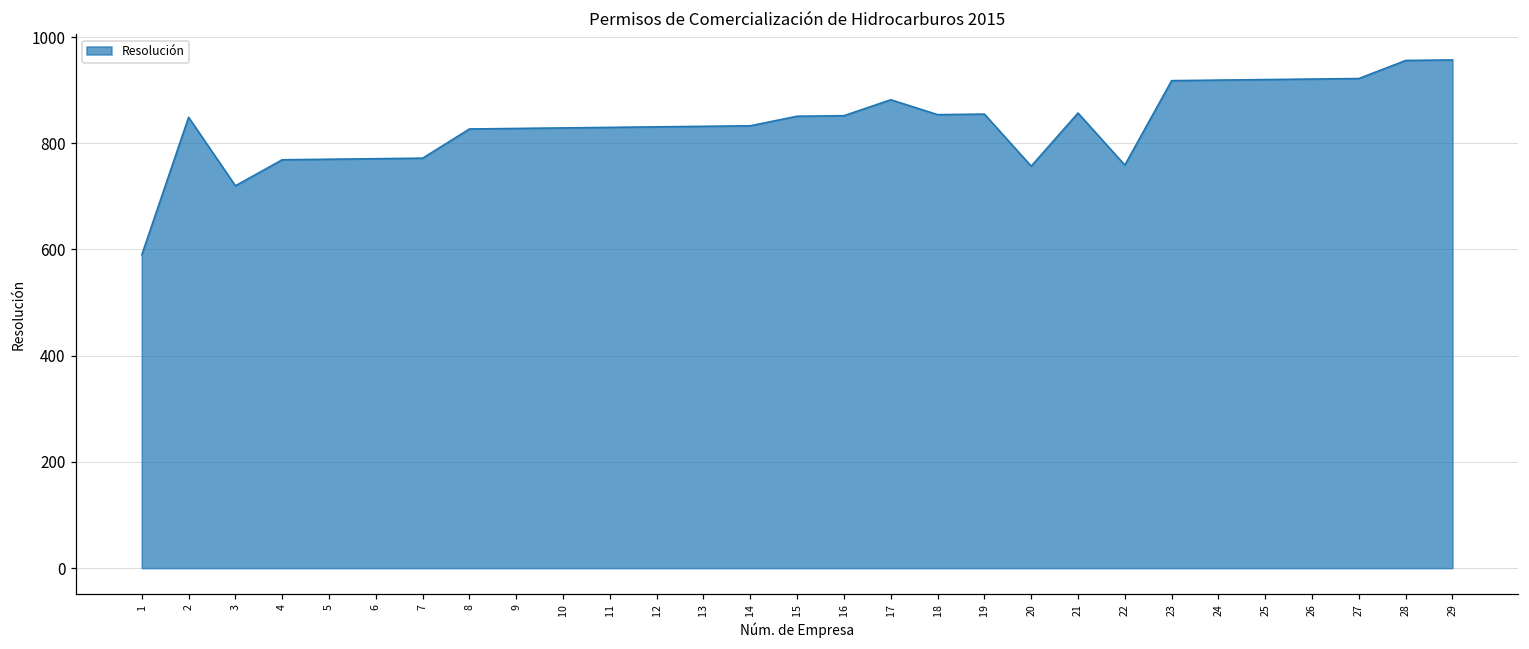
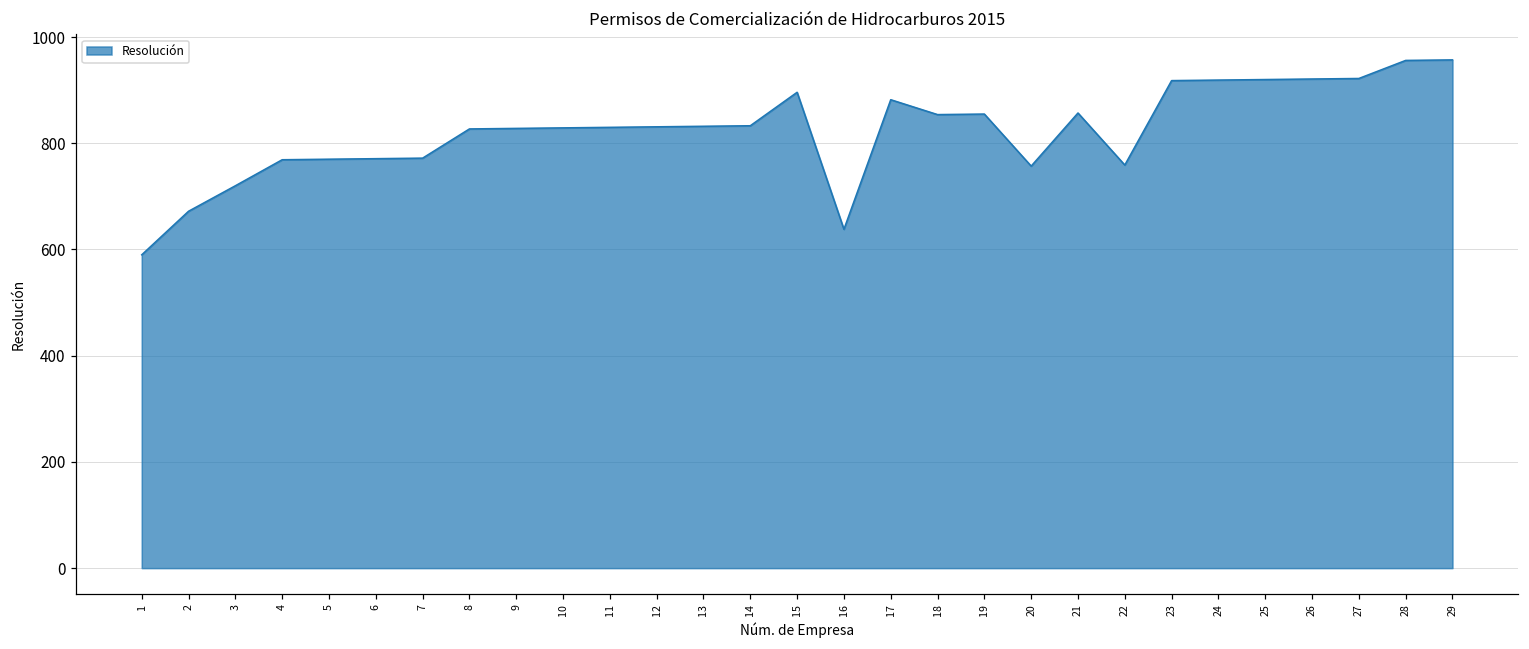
2: 850 -> 670
15: 850 -> 900
16: 850 -> 640
